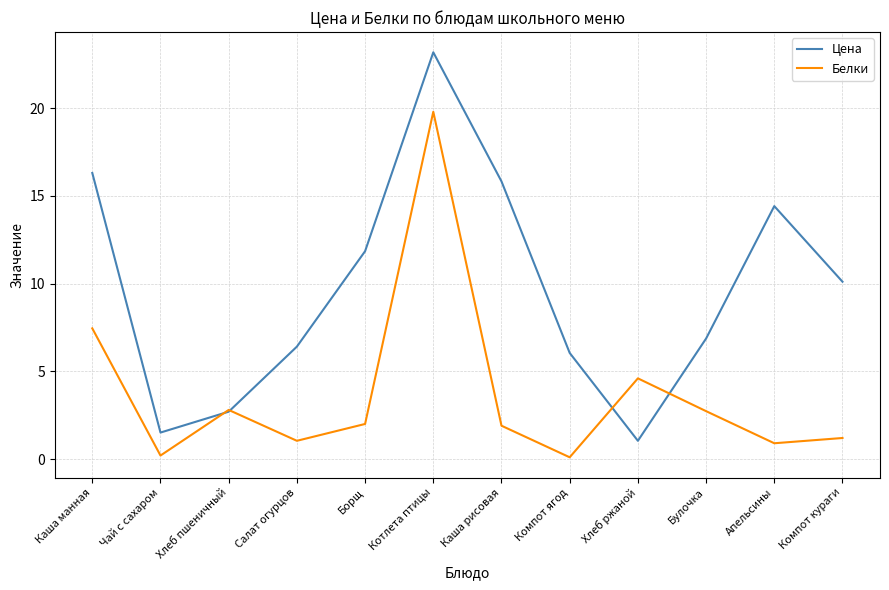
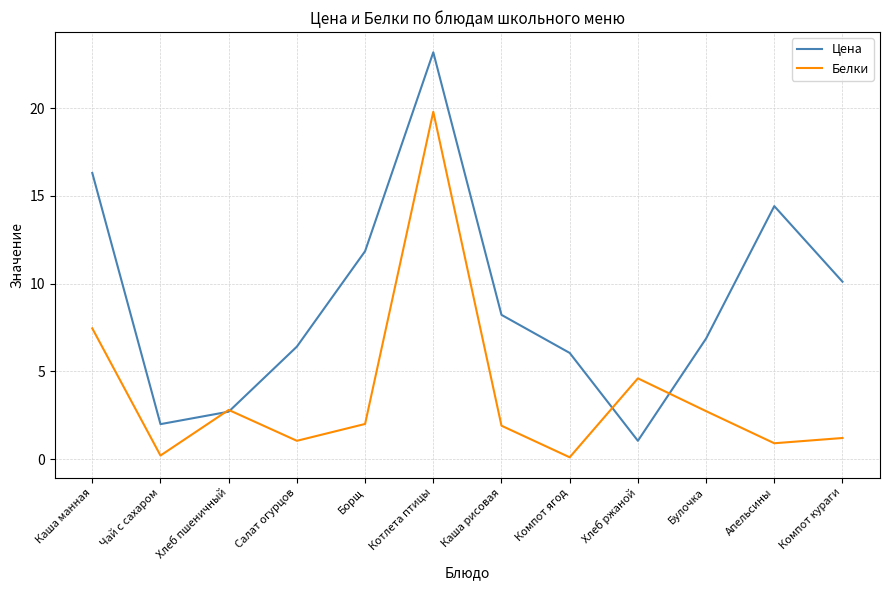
Цена, Чай с сахаром: 1.5 -> 2.0
Цена, Каша рисовая: 15.8 -> 8.2
